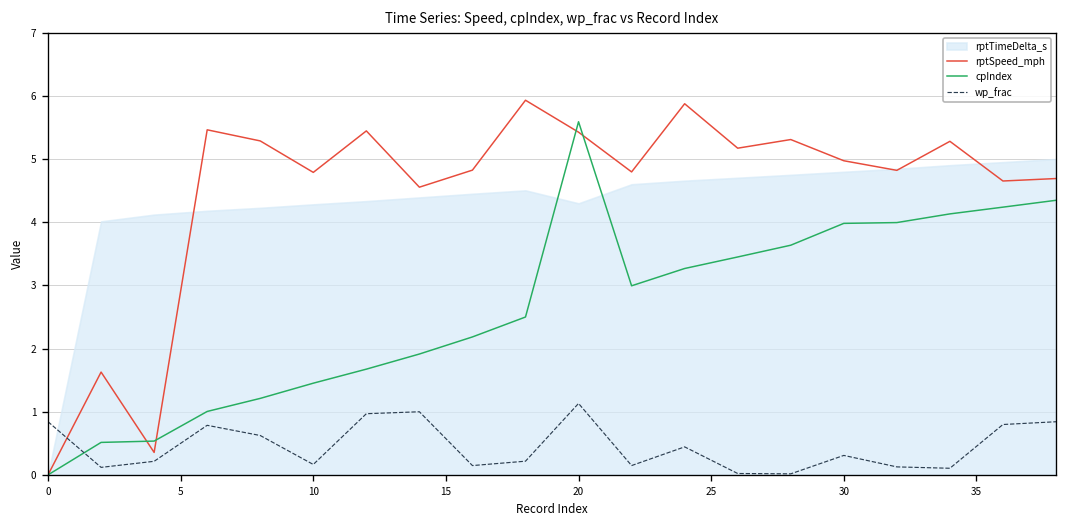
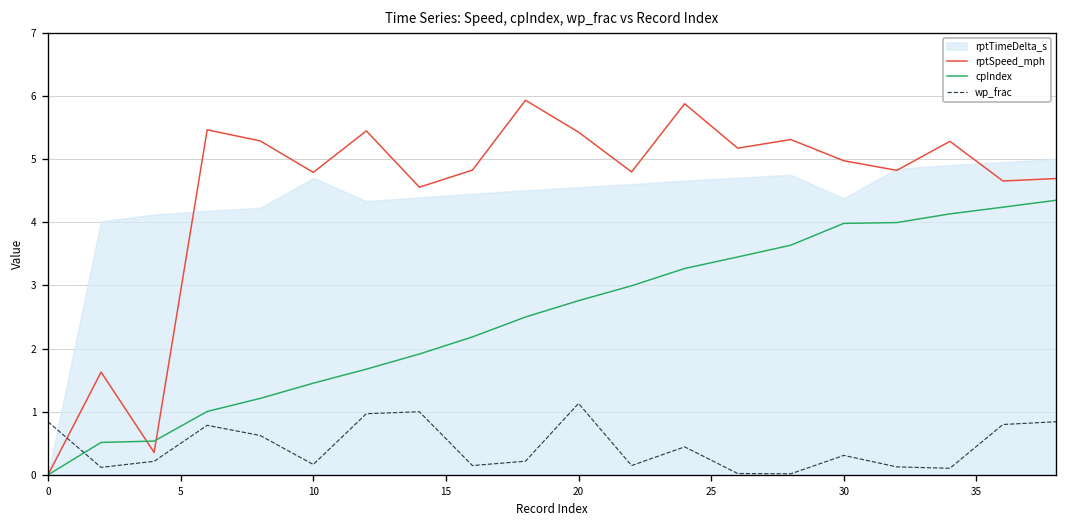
rptTimeDelta_s, 10: 4.3 -> 4.7
rptTimeDelta_s, 20: 4.3 -> 4.6
cpIndex, 20: 5.6 -> 2.8
rptTimeDelta_s, 30: 4.8 -> 4.4
